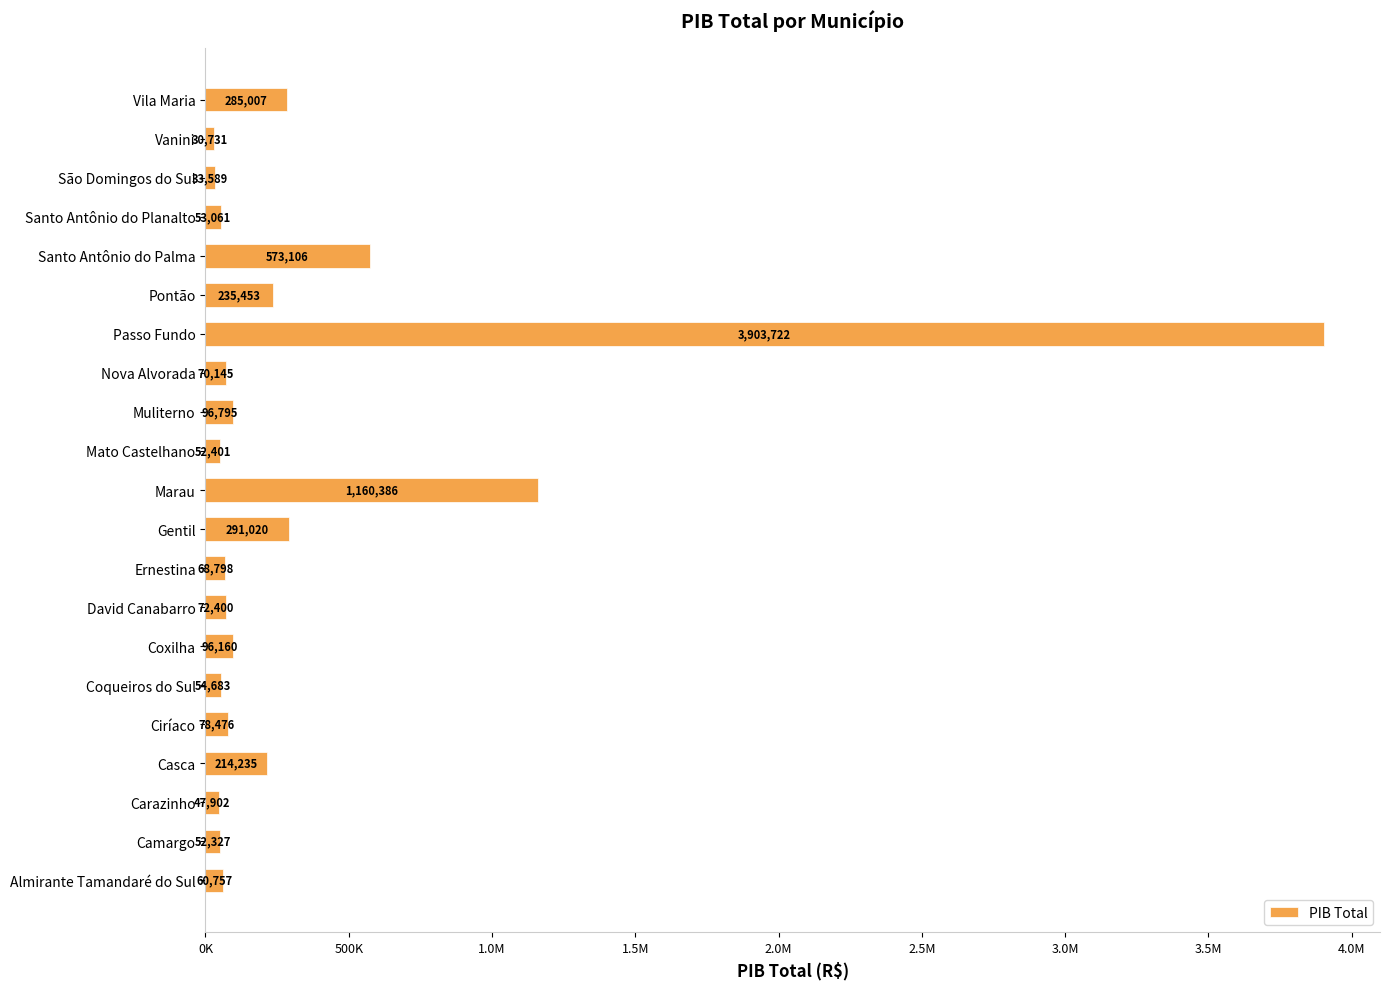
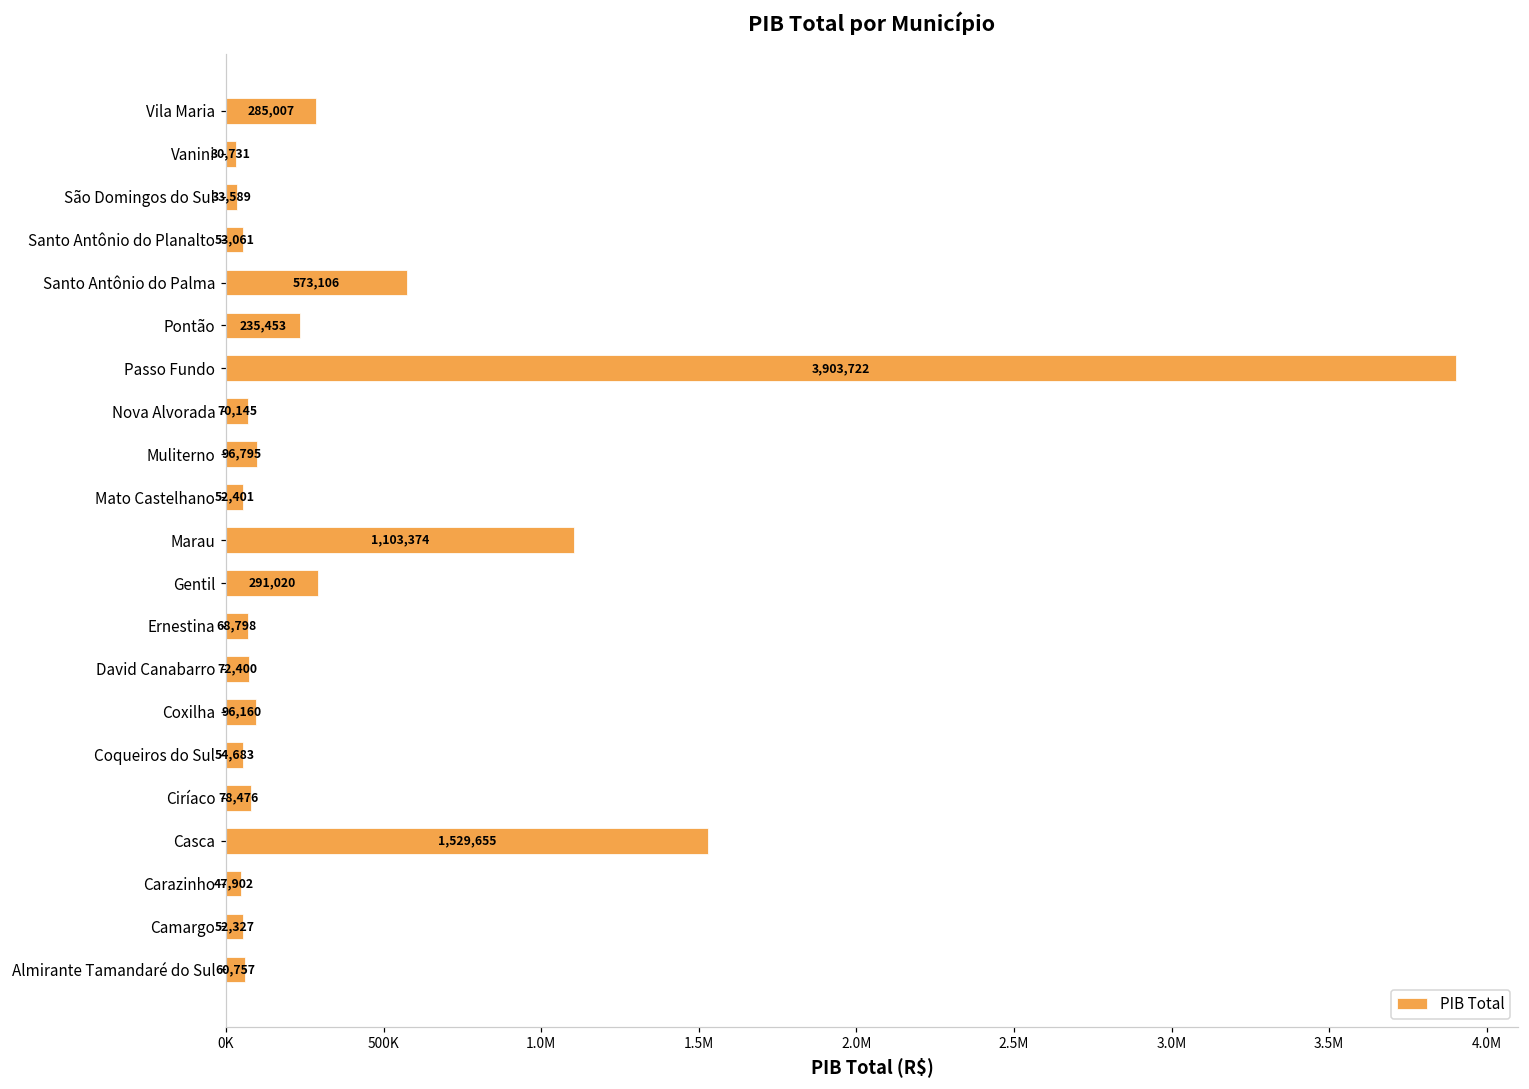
Marau: 1,160,386 -> 1,103,374
Casca: 214,235 -> 1,529,655
